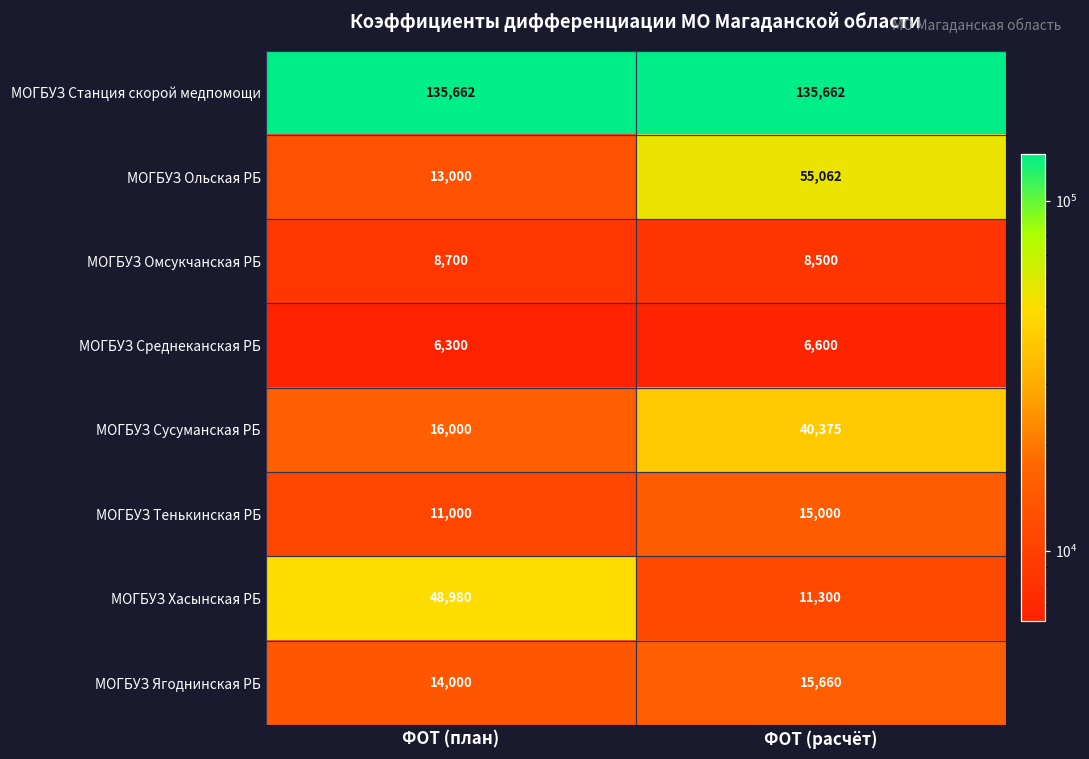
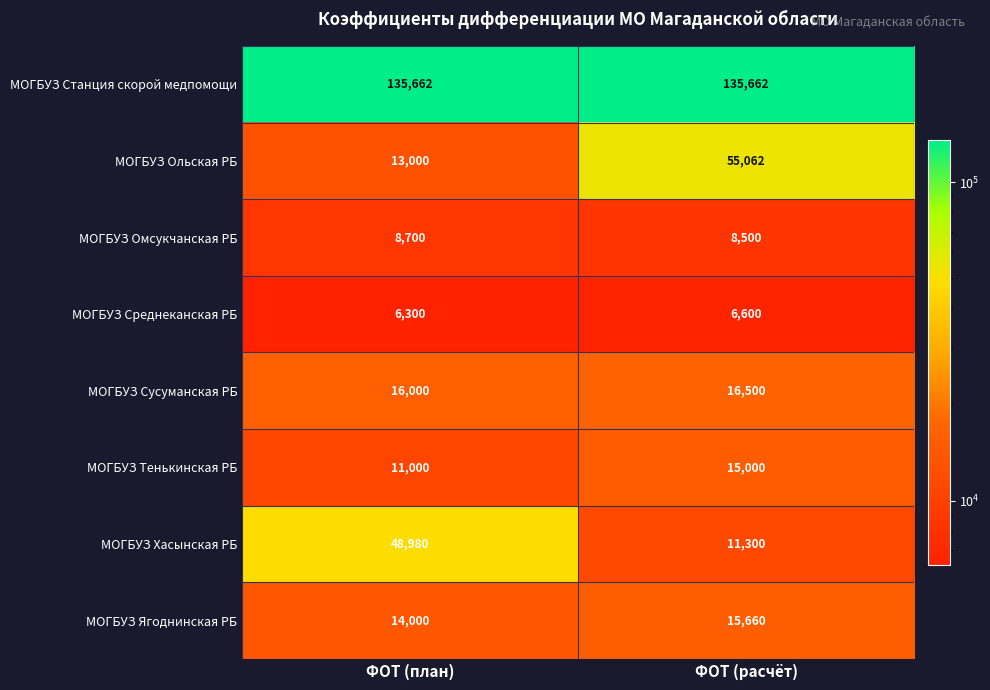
МОГБУЗ Сусуманская РБ, ФОТ (расчёт): 40,375 -> 16,500
